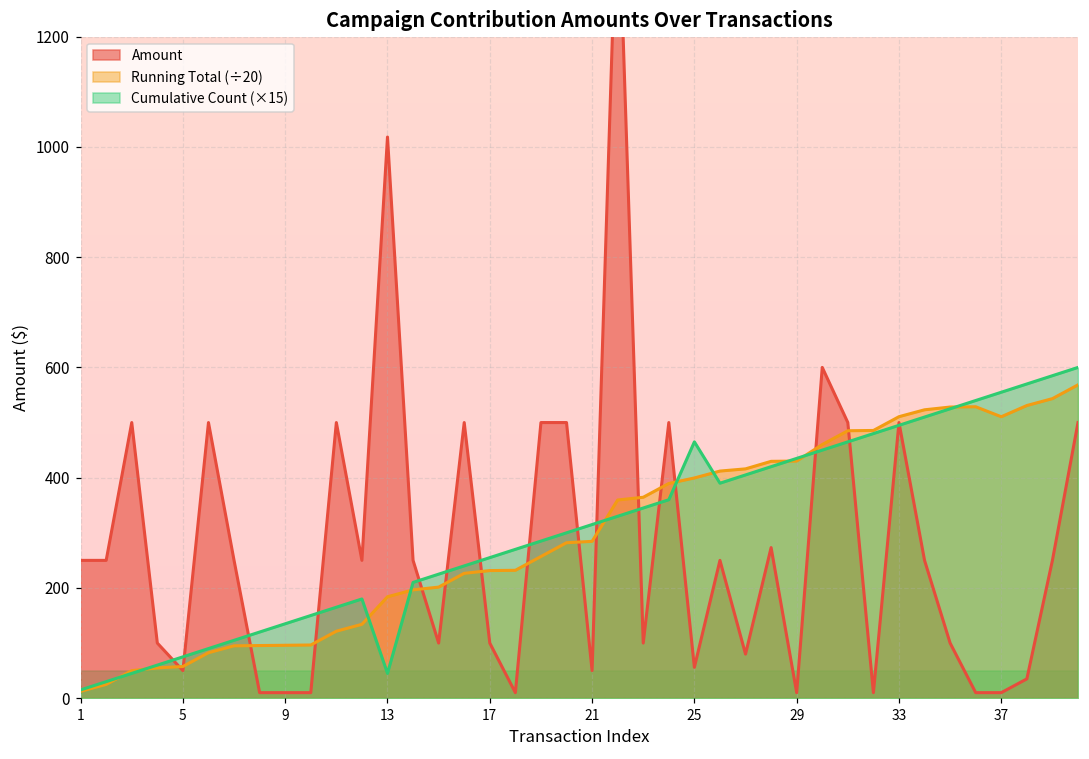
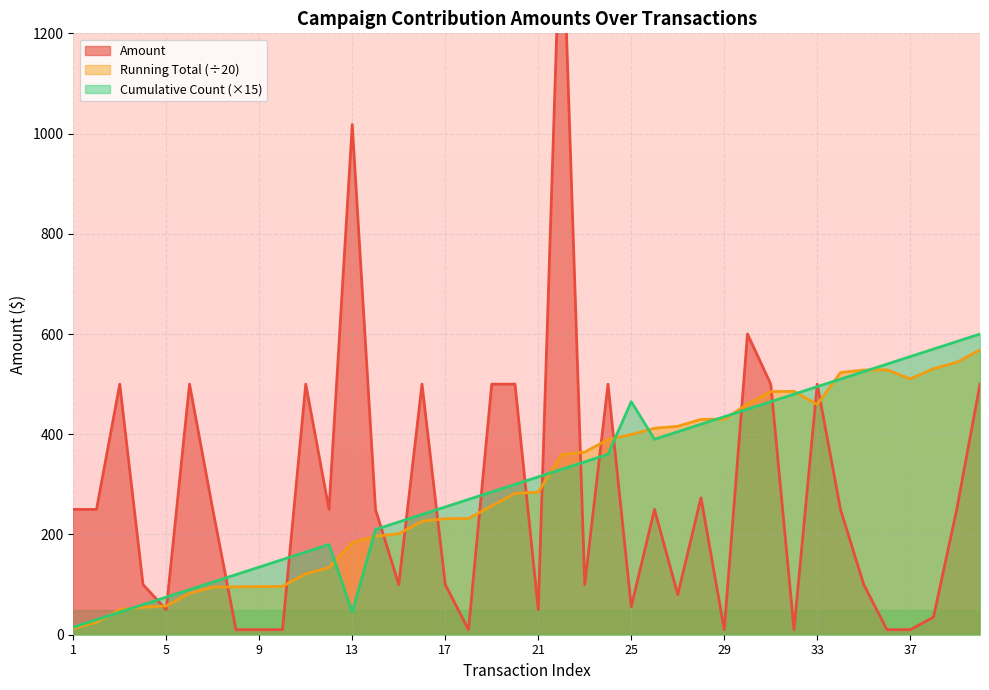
Running Total (÷20), 33: 510 -> 460
